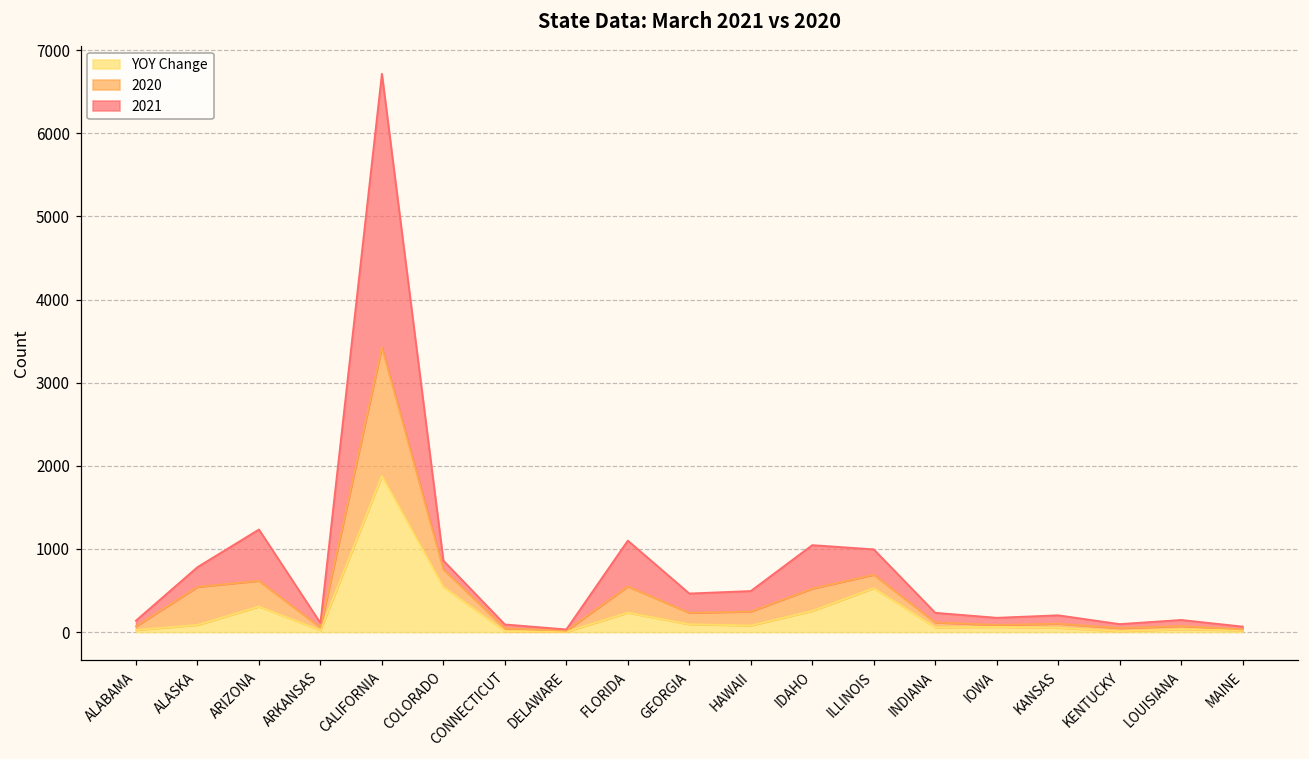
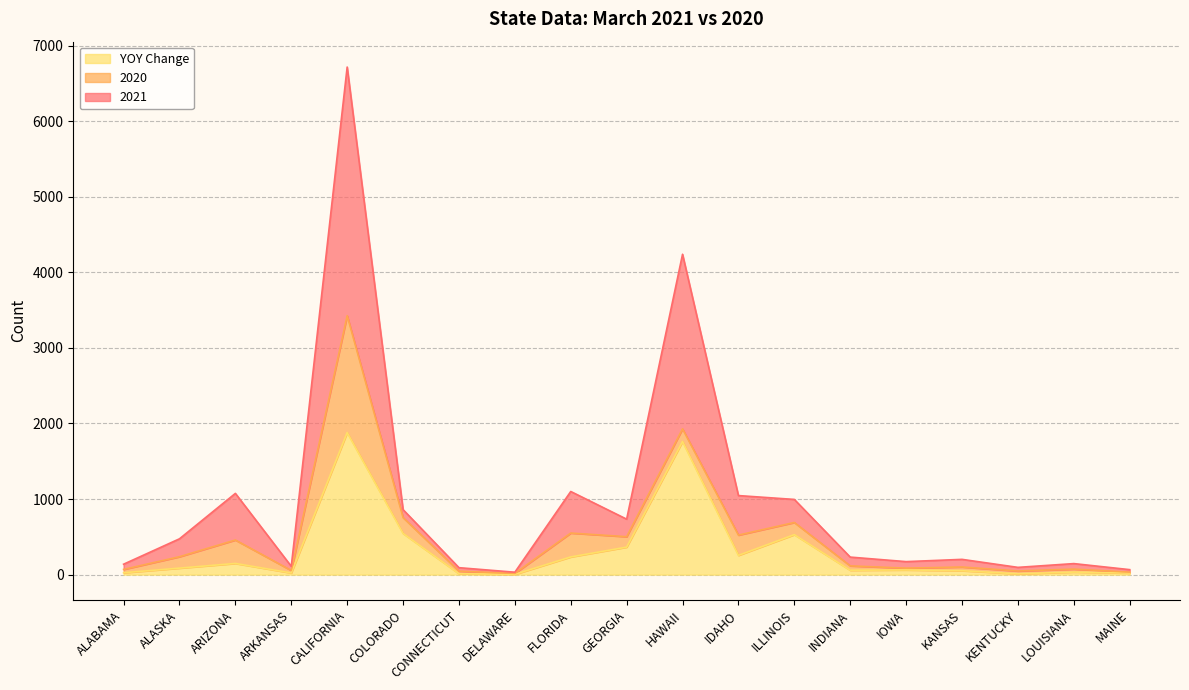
2020, ALASKA: 500 -> 200
YOY Change, ARIZONA: 300 -> 100
YOY Change, GEORGIA: 100 -> 400
YOY Change, HAWAII: 100 -> 1800
2021, HAWAII: 200 -> 2300
